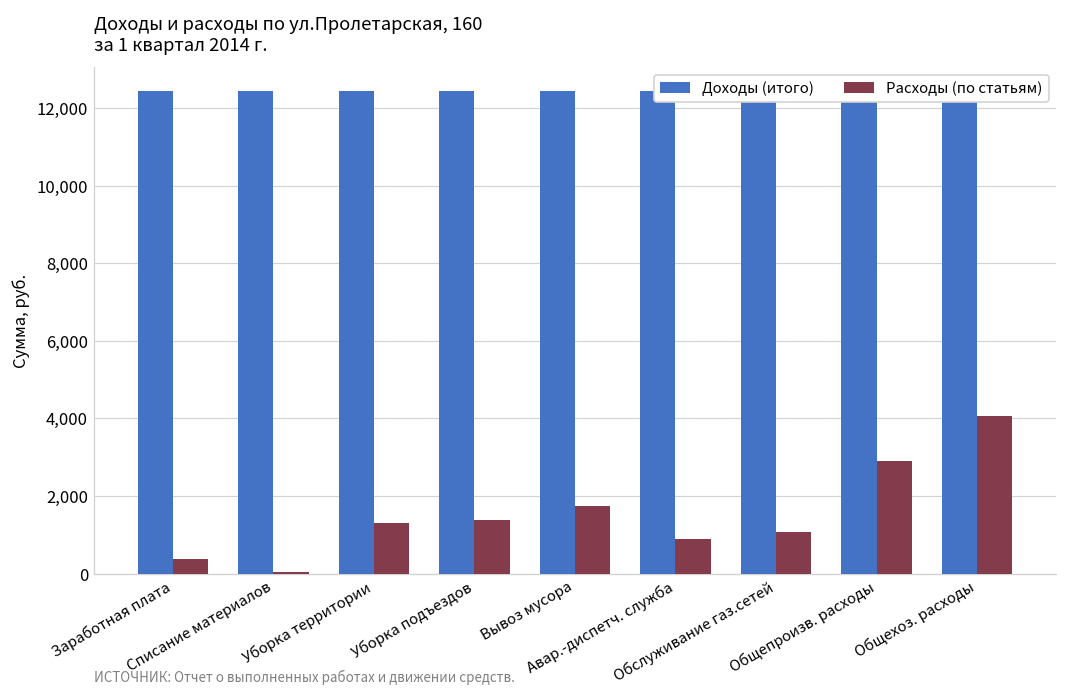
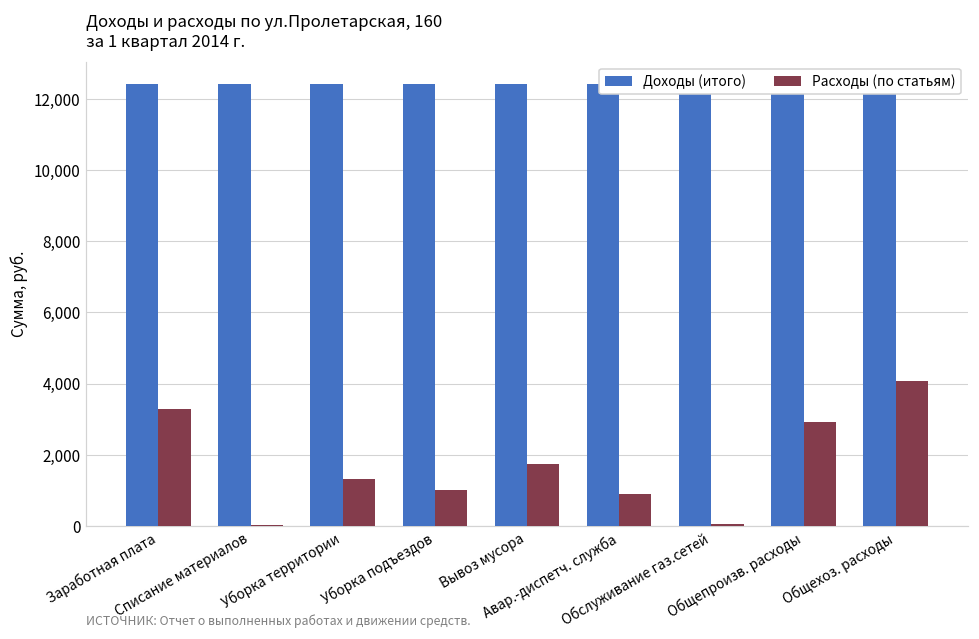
Расходы (по статьям), Заработная плата: 400 -> 3,300
Расходы (по статьям), Уборка подъездов: 1,400 -> 1,000
Расходы (по статьям), Обслуживание газ.сетей: 1,100 -> 0
